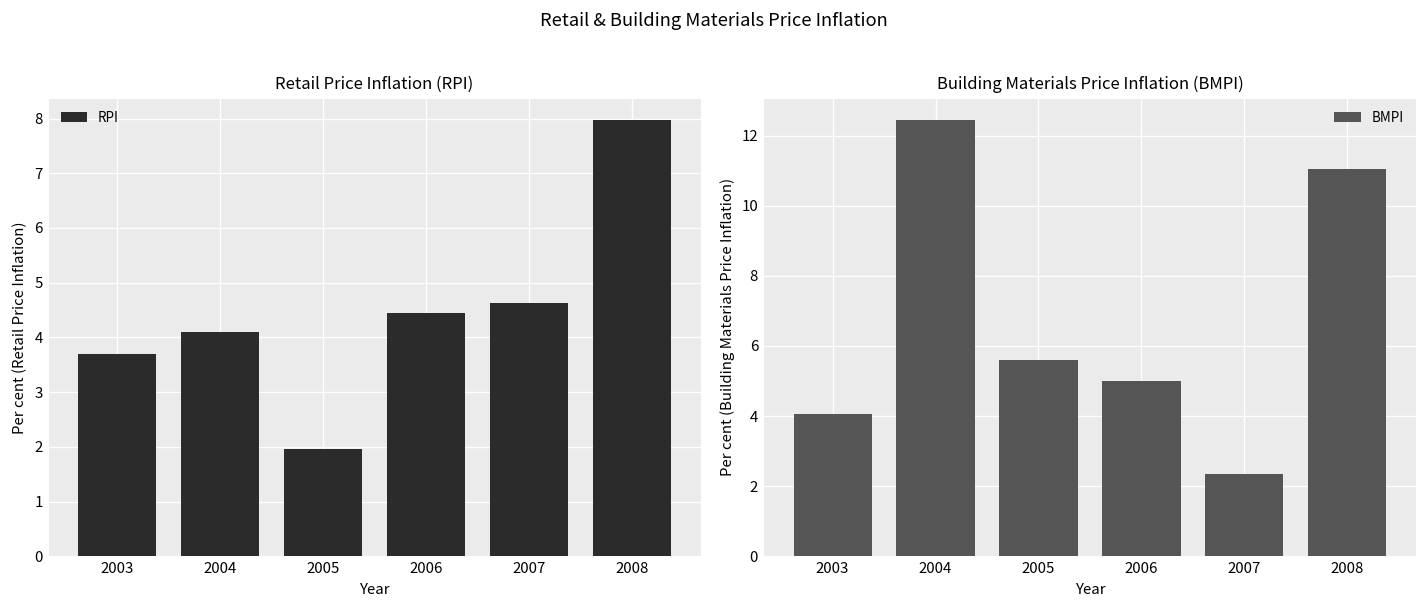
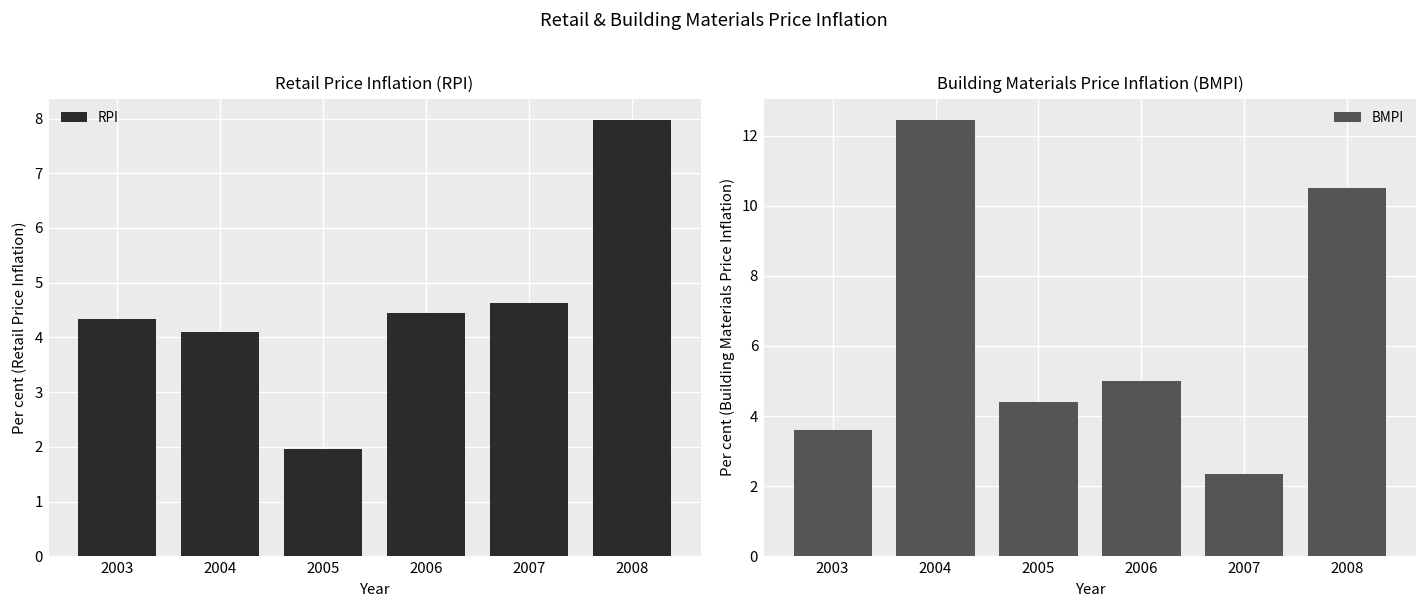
Retail Price Inflation (RPI), 2003: 3.7 -> 4.3
Building Materials Price Inflation (BMPI), 2003: 4.1 -> 3.6
Building Materials Price Inflation (BMPI), 2005: 5.6 -> 4.4
Building Materials Price Inflation (BMPI), 2008: 11.0 -> 10.5
